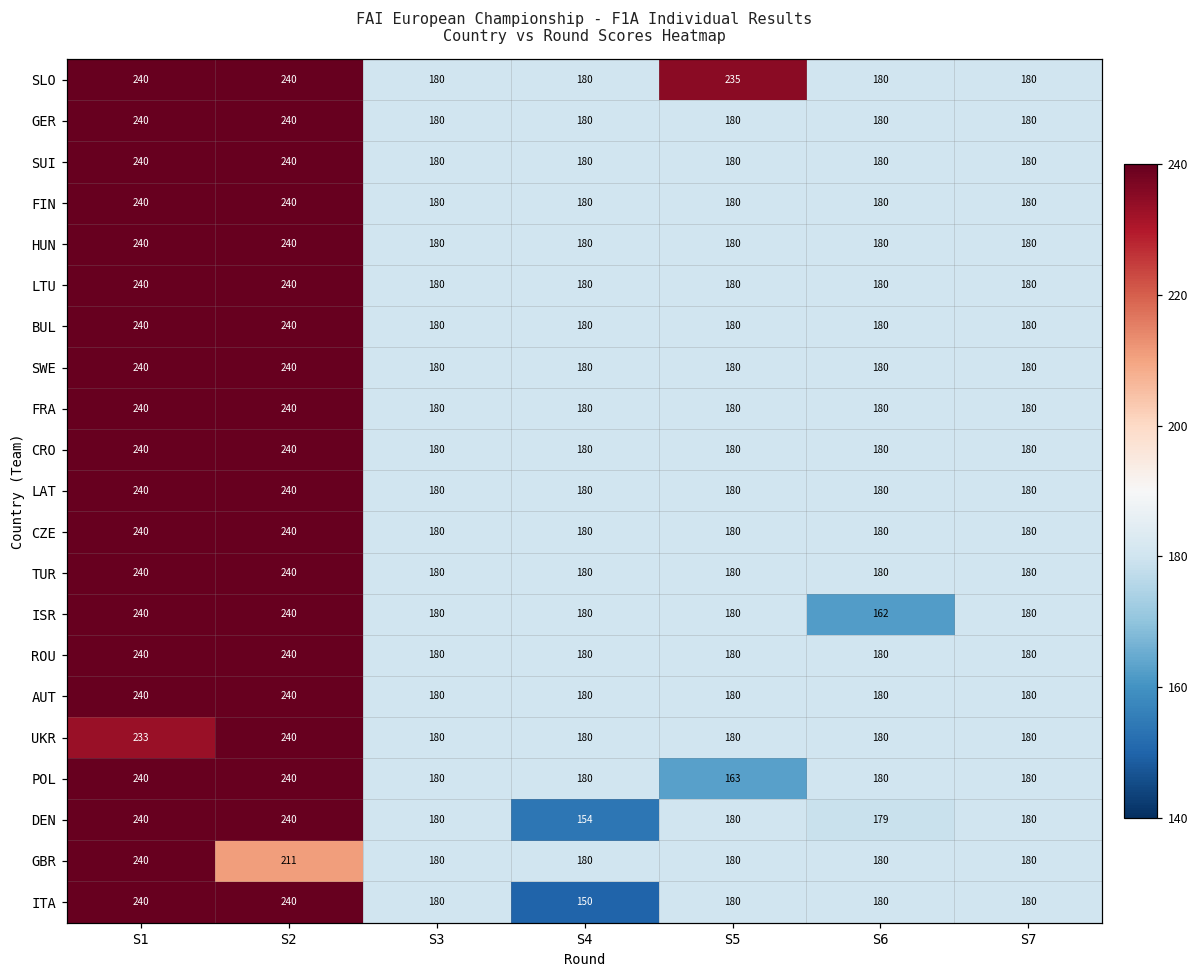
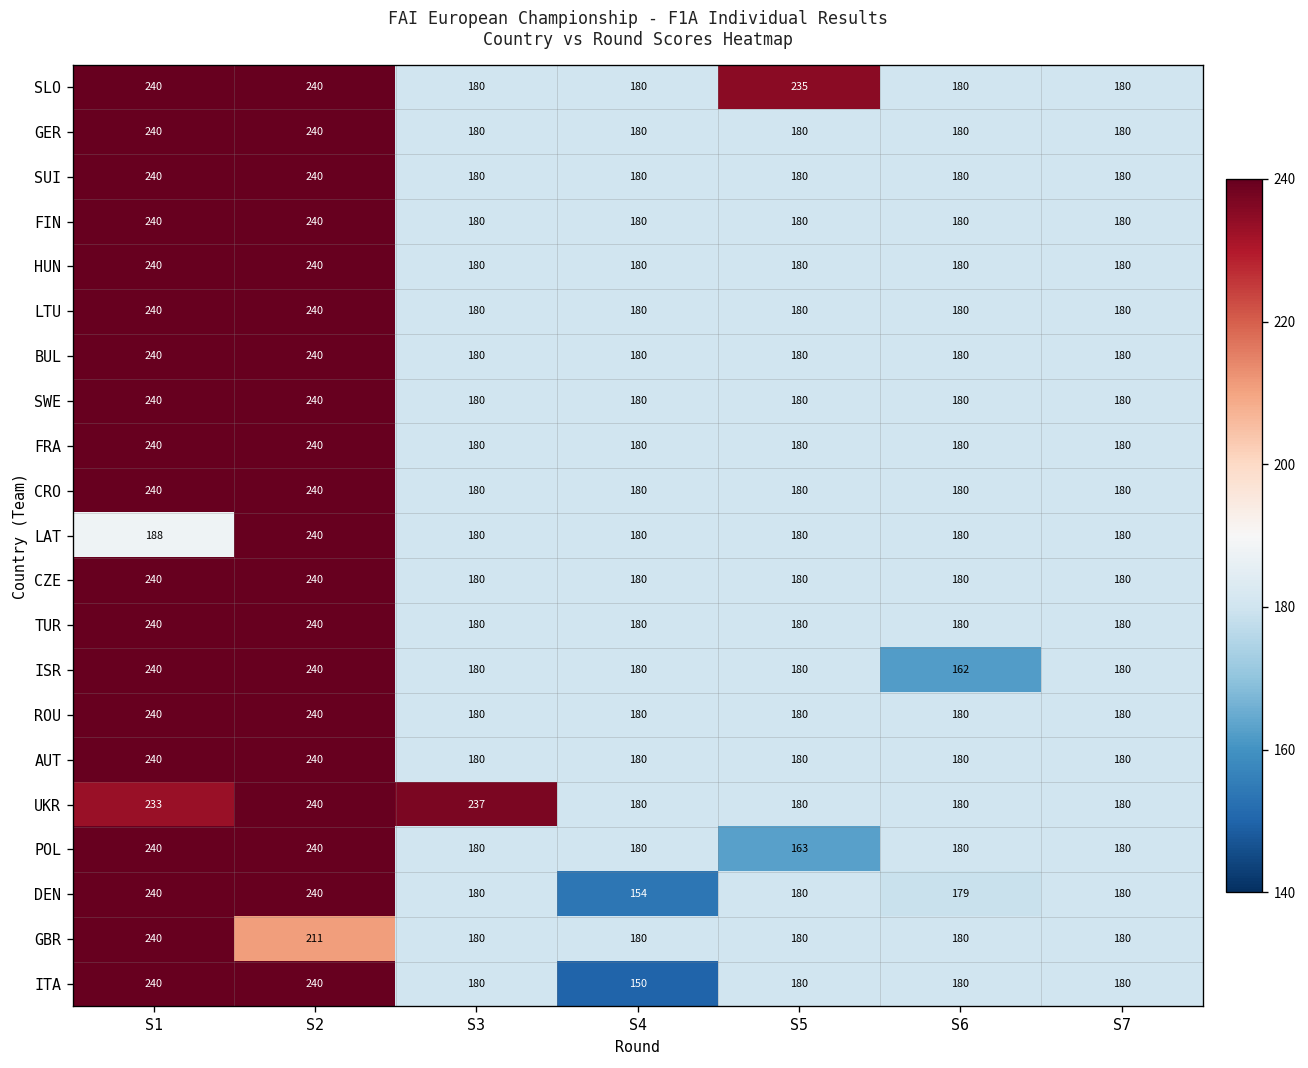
LAT, S1: 240 -> 188
UKR, S3: 180 -> 237
